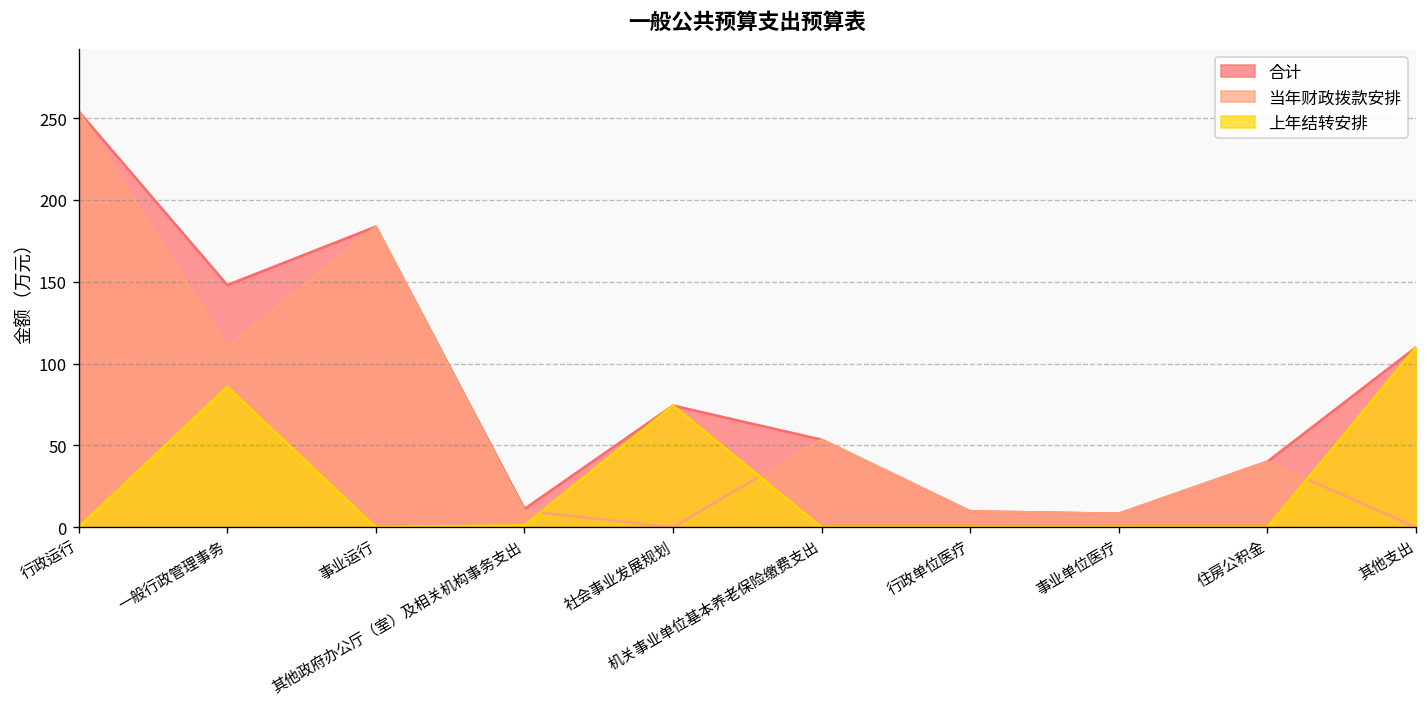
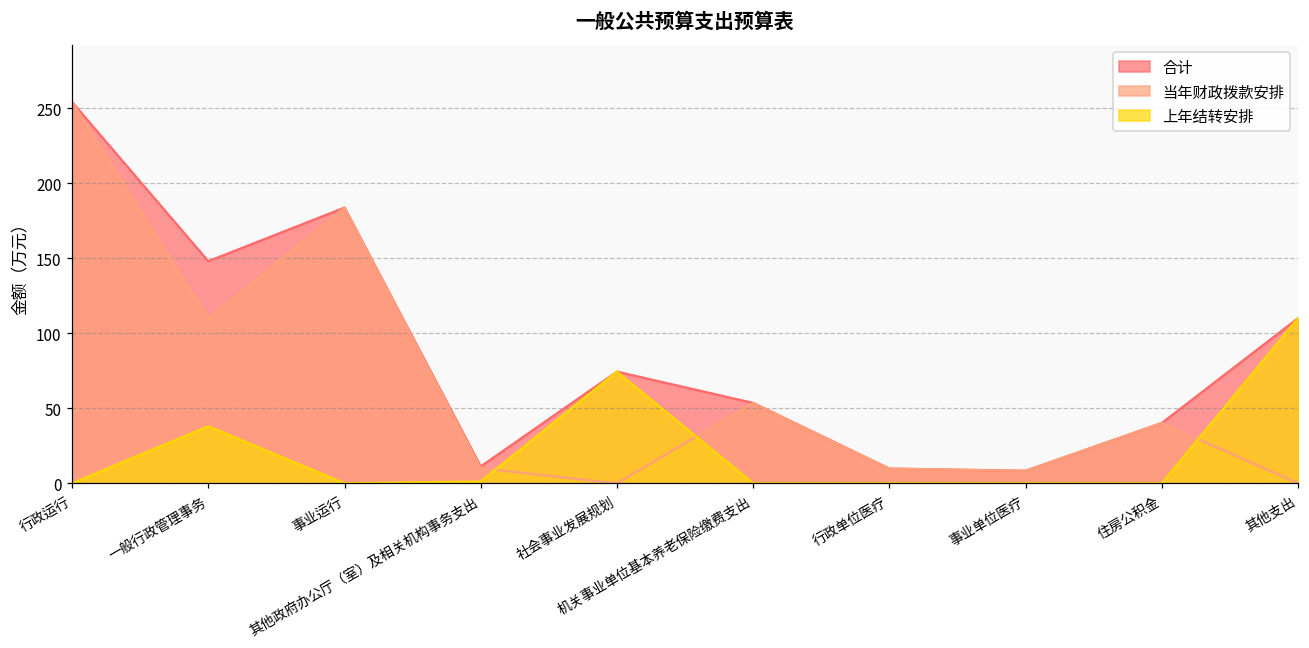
上年结转安排, 一般行政管理事务: 86 -> 38
